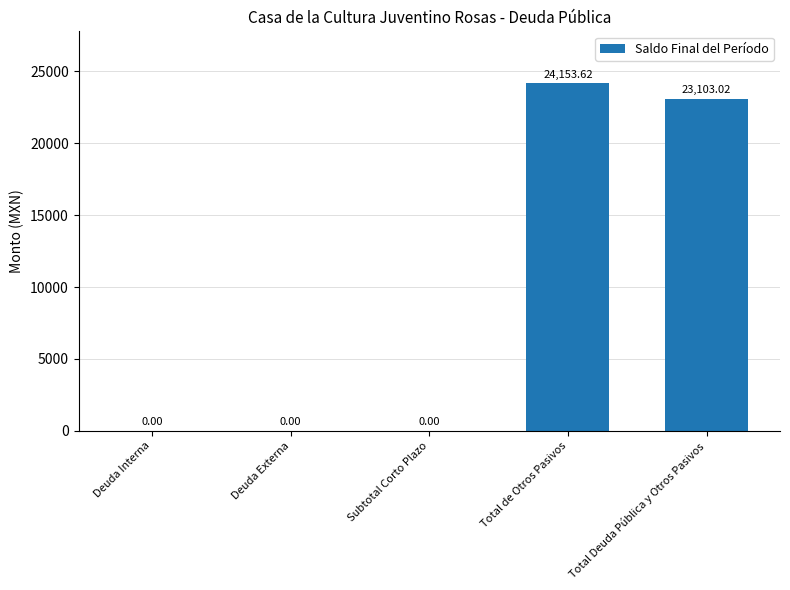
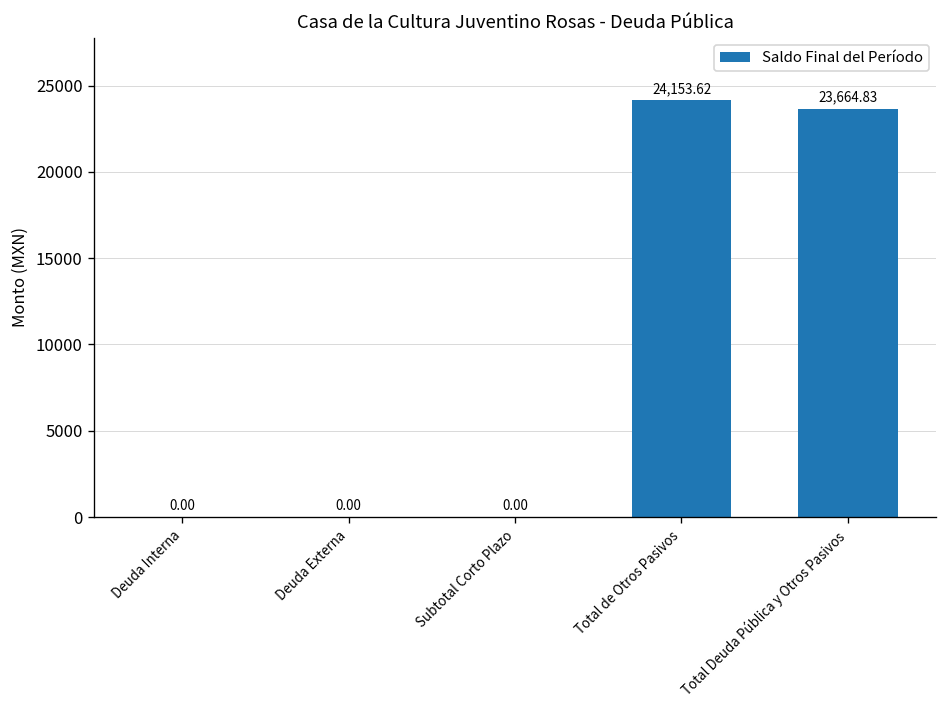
Total Deuda Pública y Otros Pasivos: 23,103.02 -> 23,664.83
